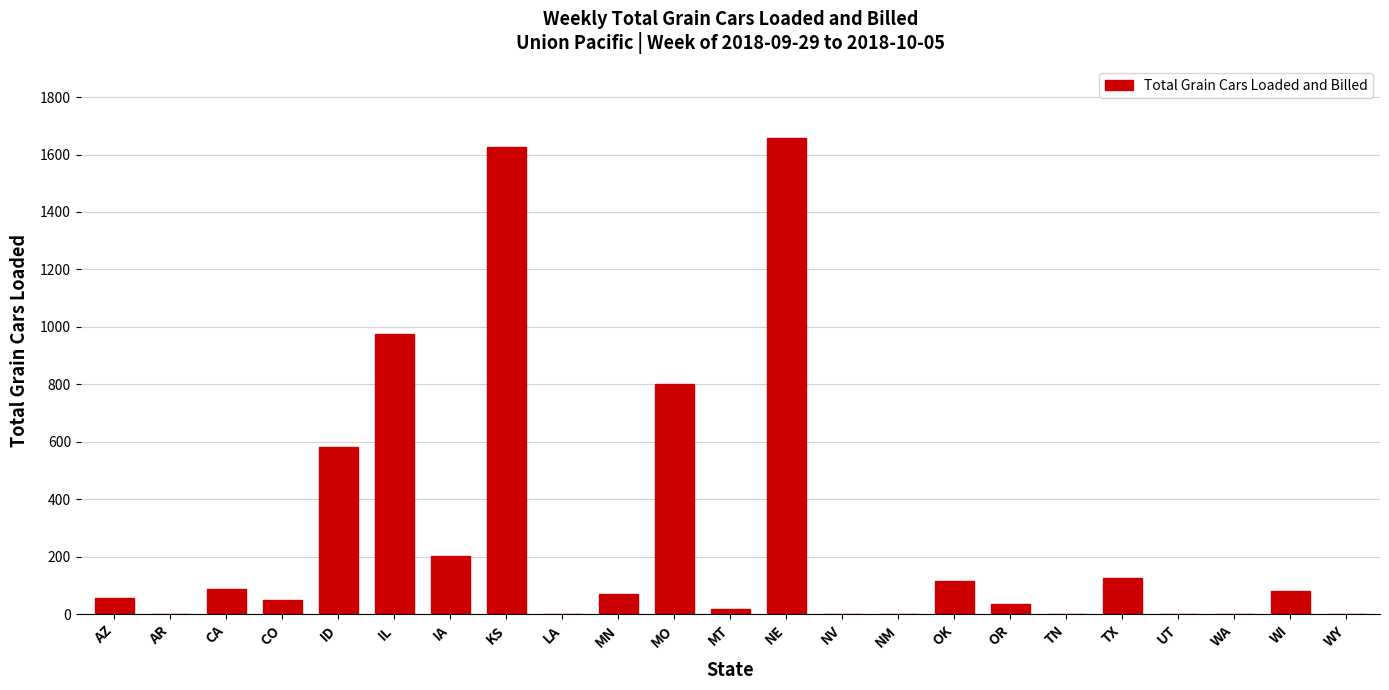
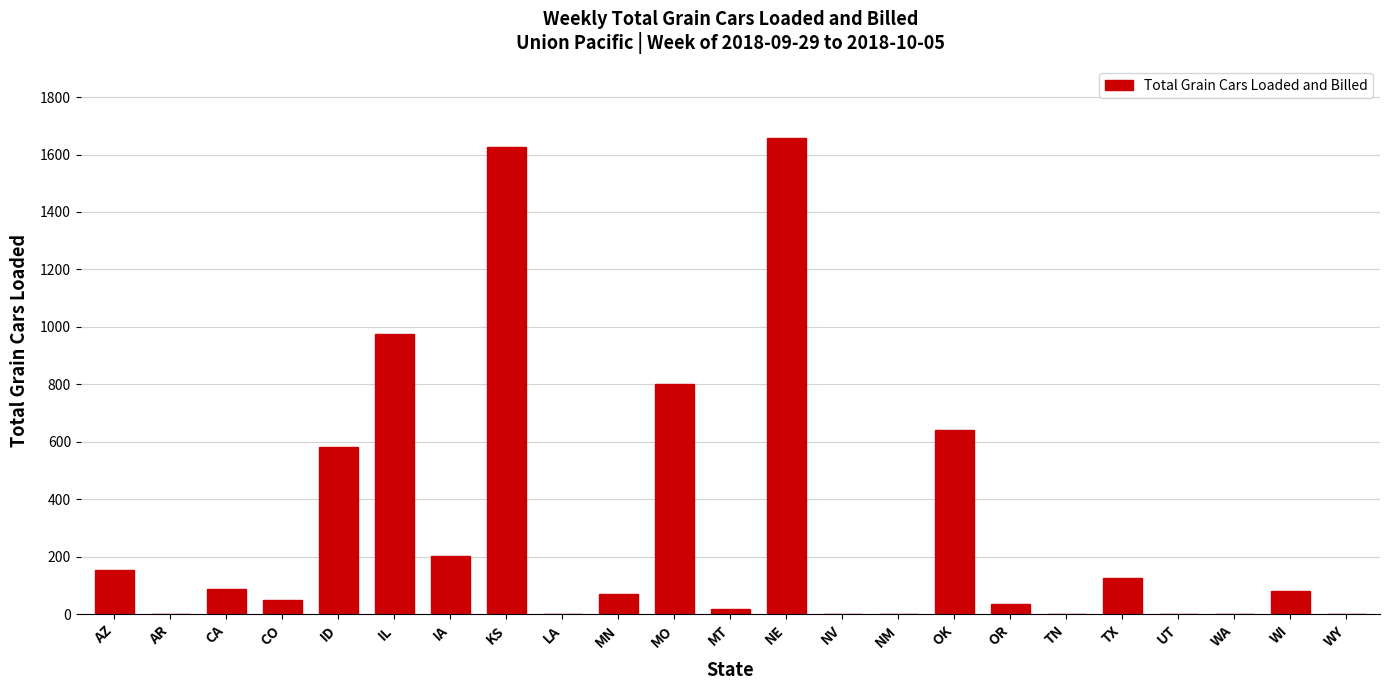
AZ: 60 -> 150
OK: 120 -> 640
